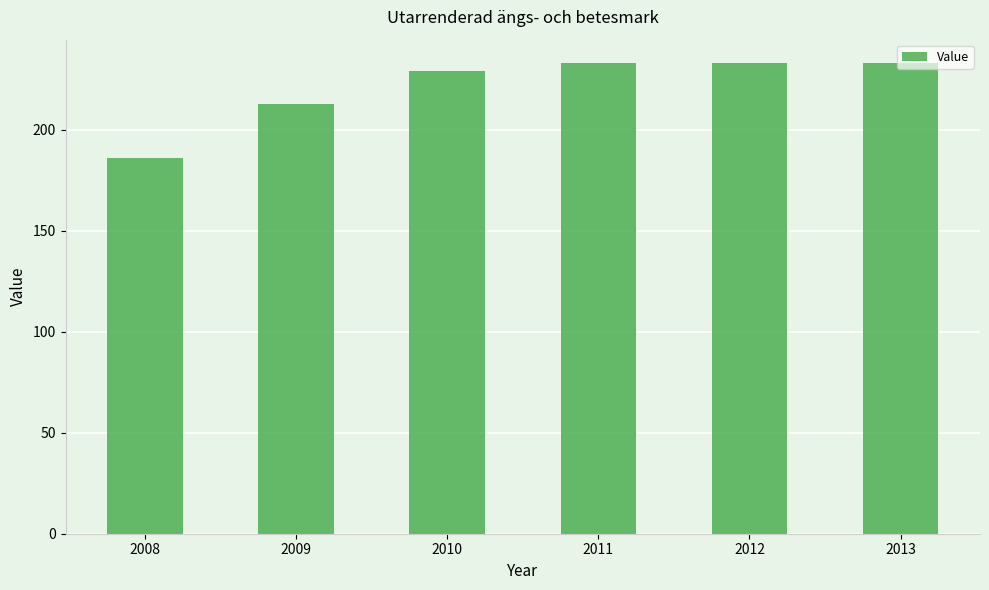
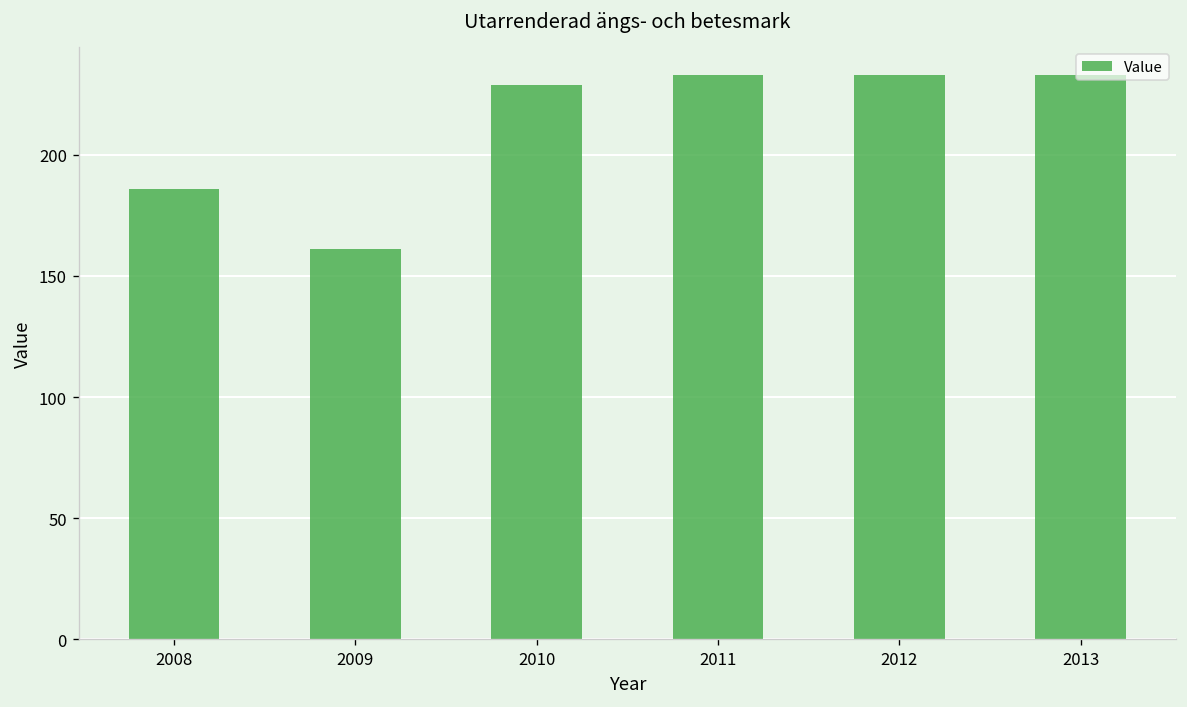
2009: 213 -> 161
